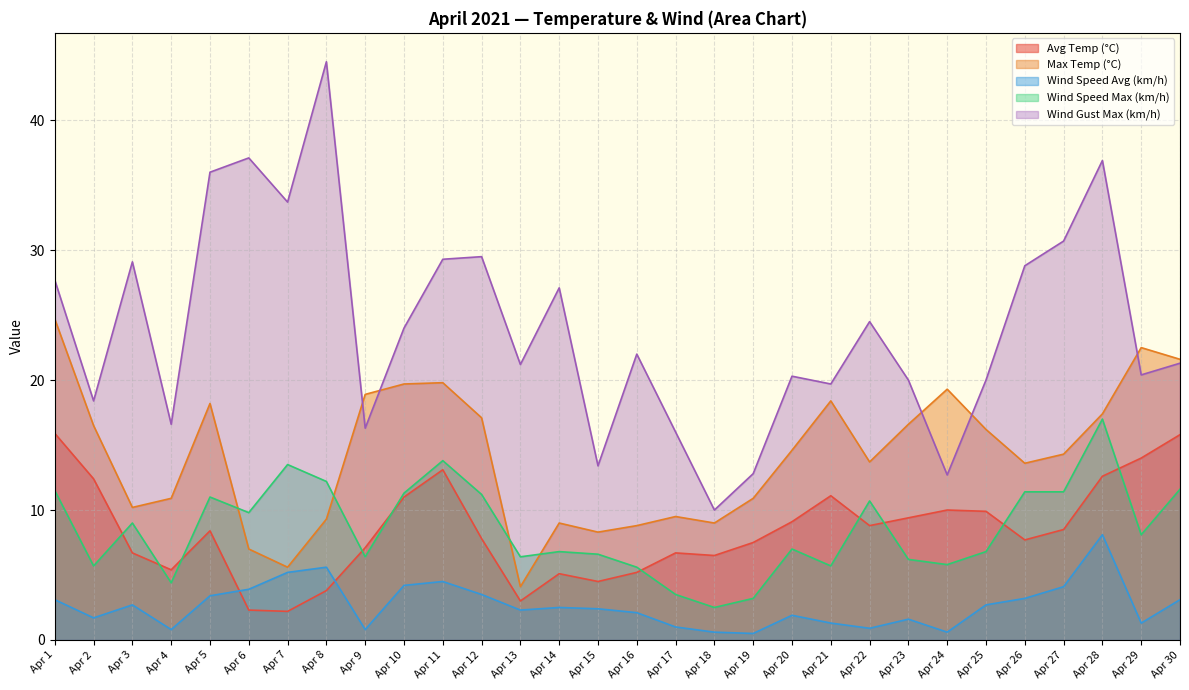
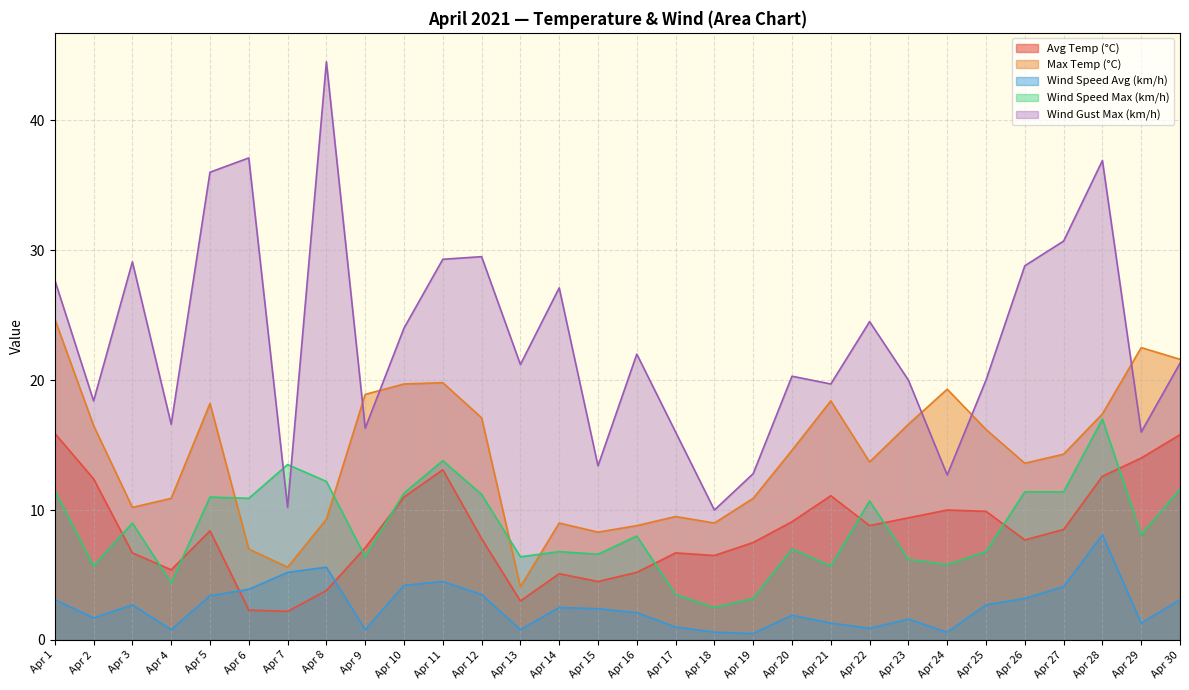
Wind Speed Max (km/h), Apr 6: 9.8 -> 10.9
Wind Gust Max (km/h), Apr 7: 33.7 -> 10.2
Wind Speed Avg (km/h), Apr 13: 2.3 -> 0.8
Wind Speed Max (km/h), Apr 16: 5.6 -> 8.0
Wind Gust Max (km/h), Apr 29: 20.4 -> 16.0
